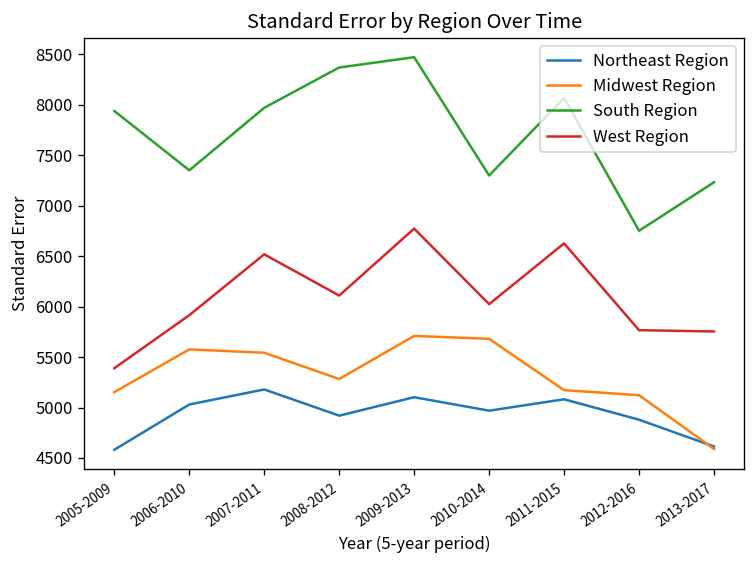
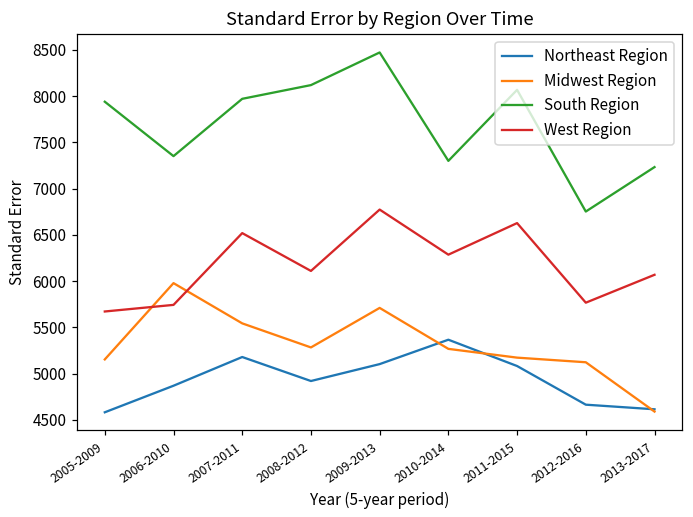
West Region, 2005-2009: 5400 -> 5700
Northeast Region, 2006-2010: 5000 -> 4900
Midwest Region, 2006-2010: 5600 -> 6000
West Region, 2006-2010: 5900 -> 5700
South Region, 2008-2012: 8400 -> 8100
Northeast Region, 2010-2014: 5000 -> 5400
Midwest Region, 2010-2014: 5700 -> 5300
West Region, 2010-2014: 6000 -> 6300
Northeast Region, 2012-2016: 4900 -> 4700
West Region, 2013-2017: 5800 -> 6100
